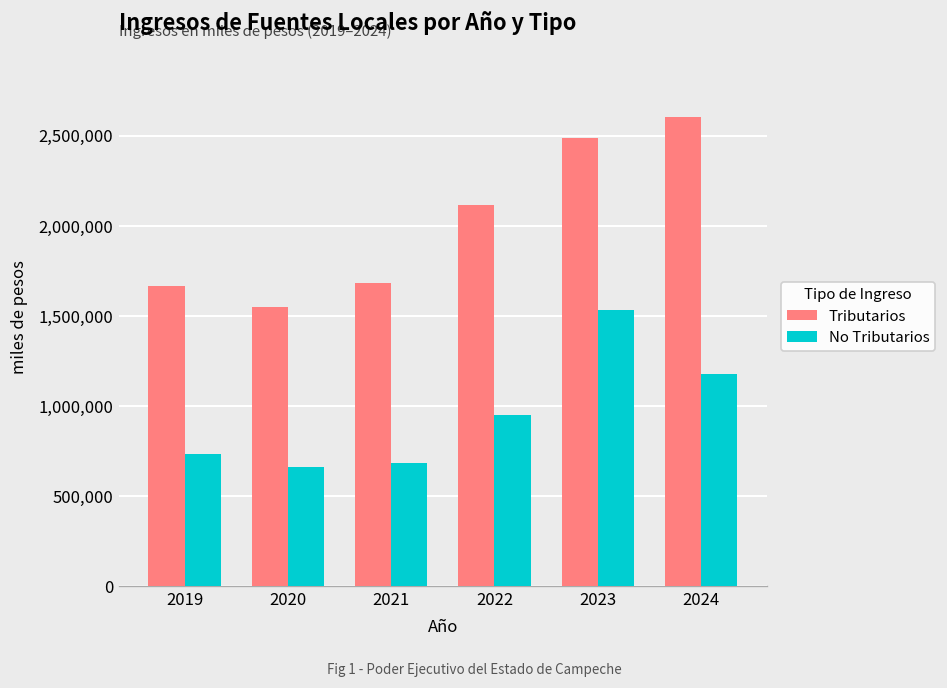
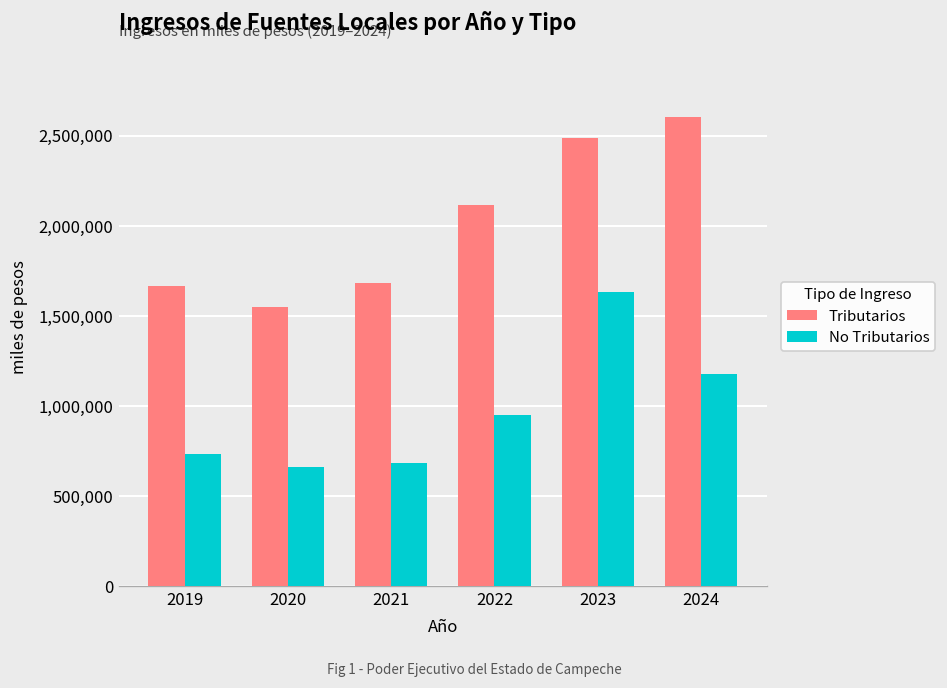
No Tributarios, 2023: 1,530,000 -> 1,630,000
